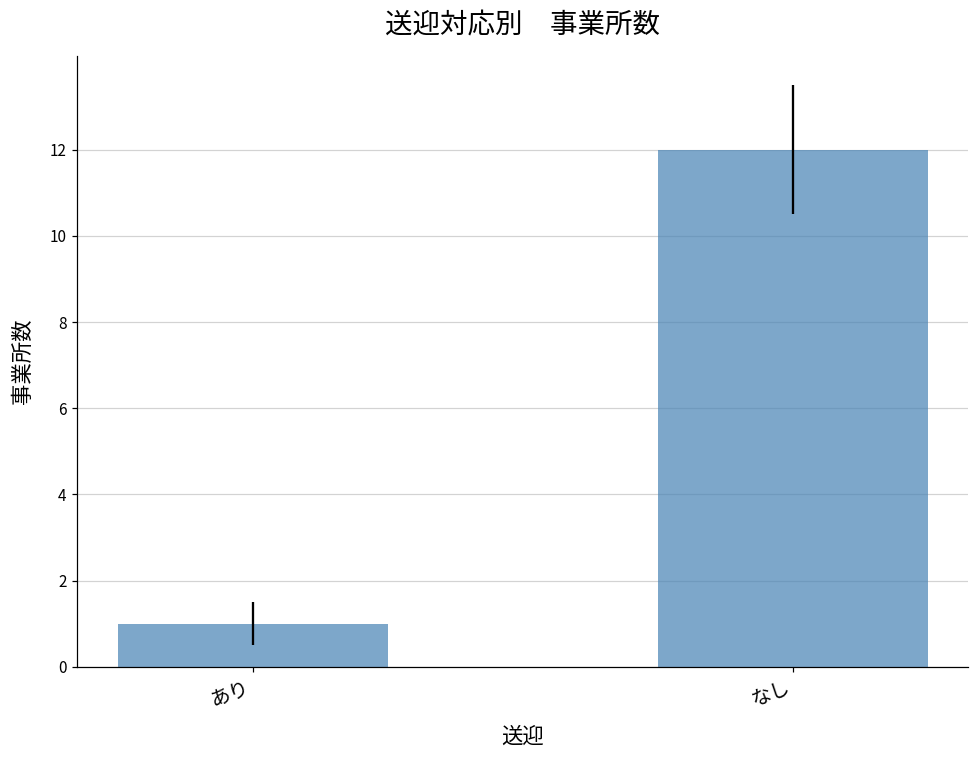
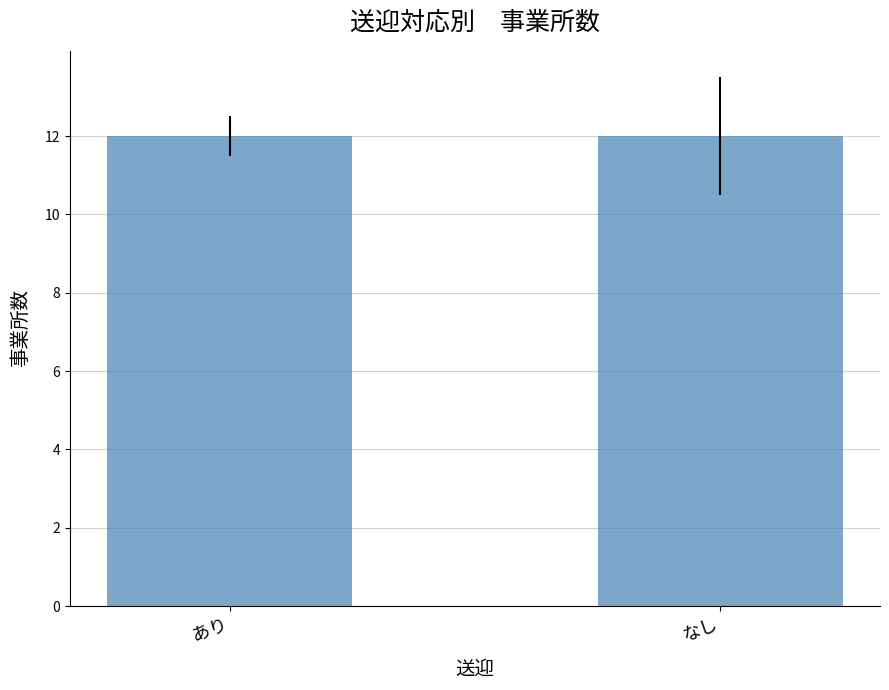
あり: 1 -> 12
